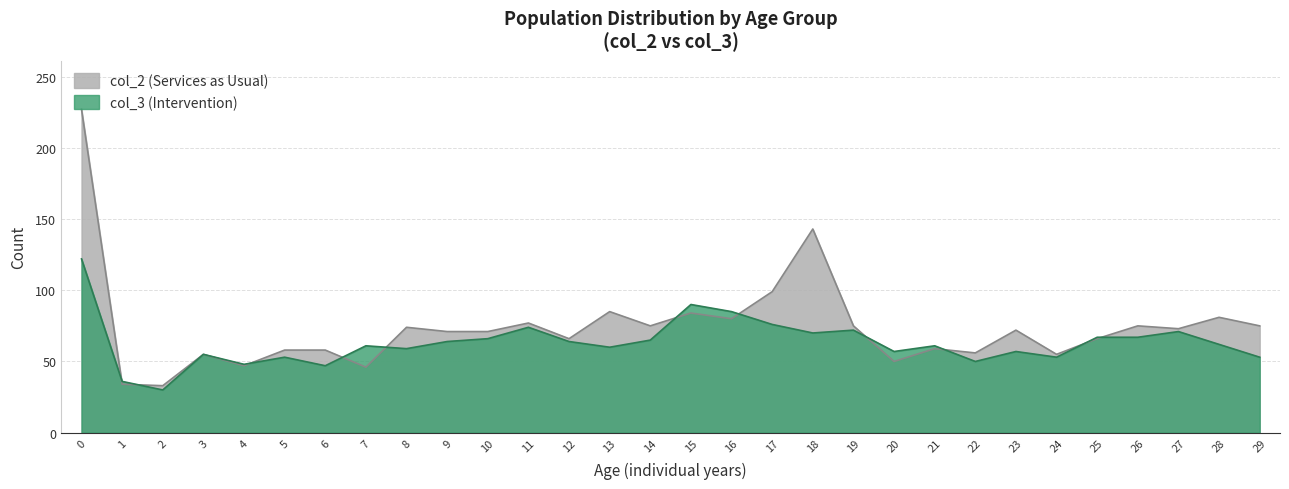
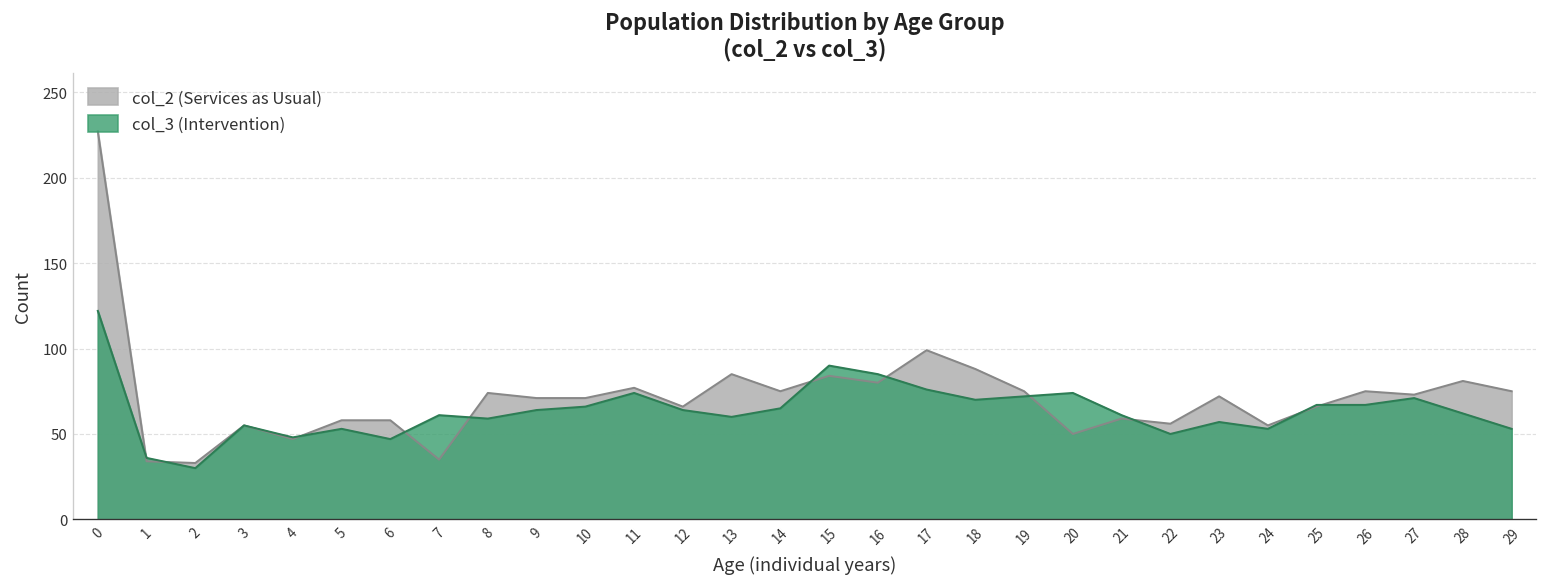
col_2 (Services as Usual), 7: 46 -> 35
col_2 (Services as Usual), 18: 143 -> 88
col_3 (Intervention), 20: 57 -> 74
